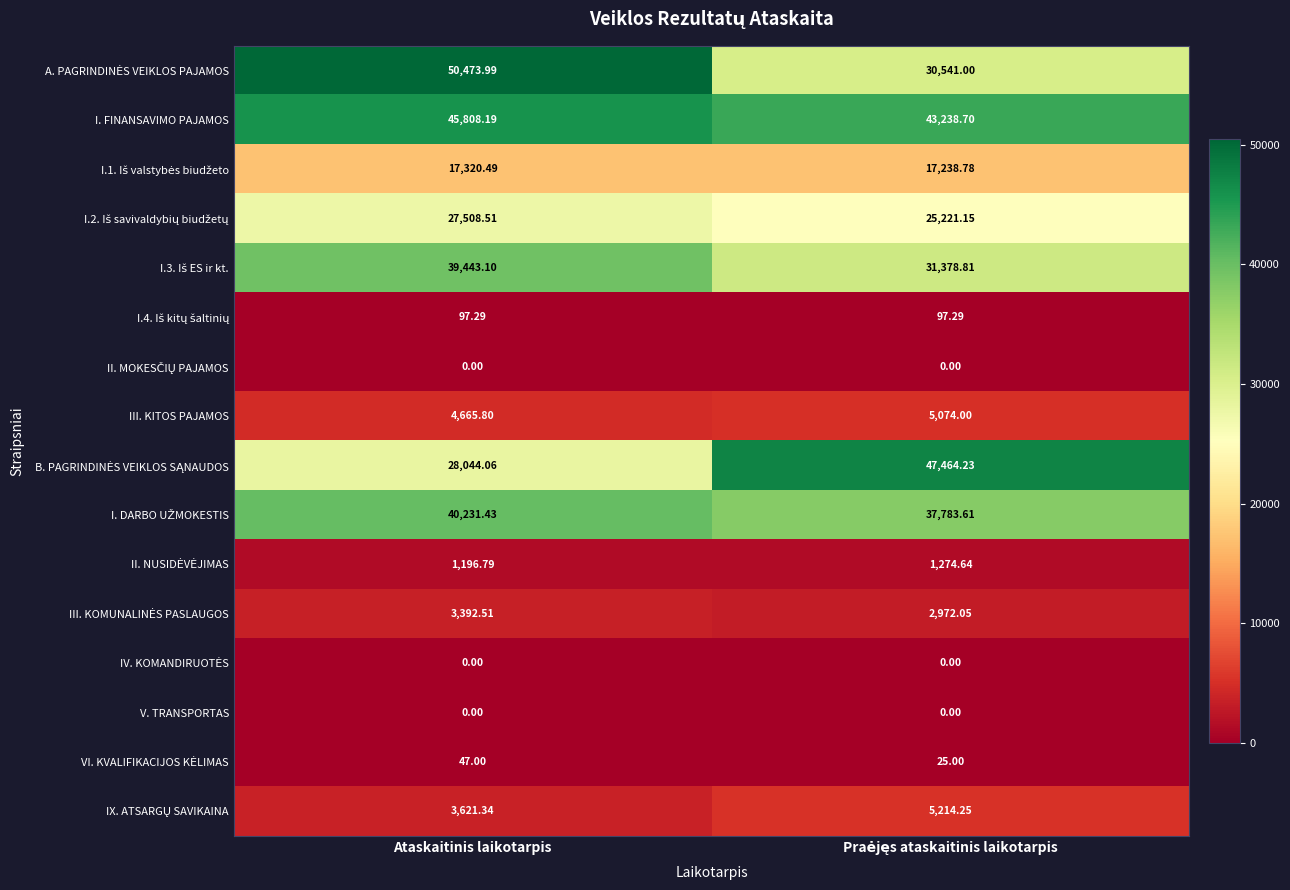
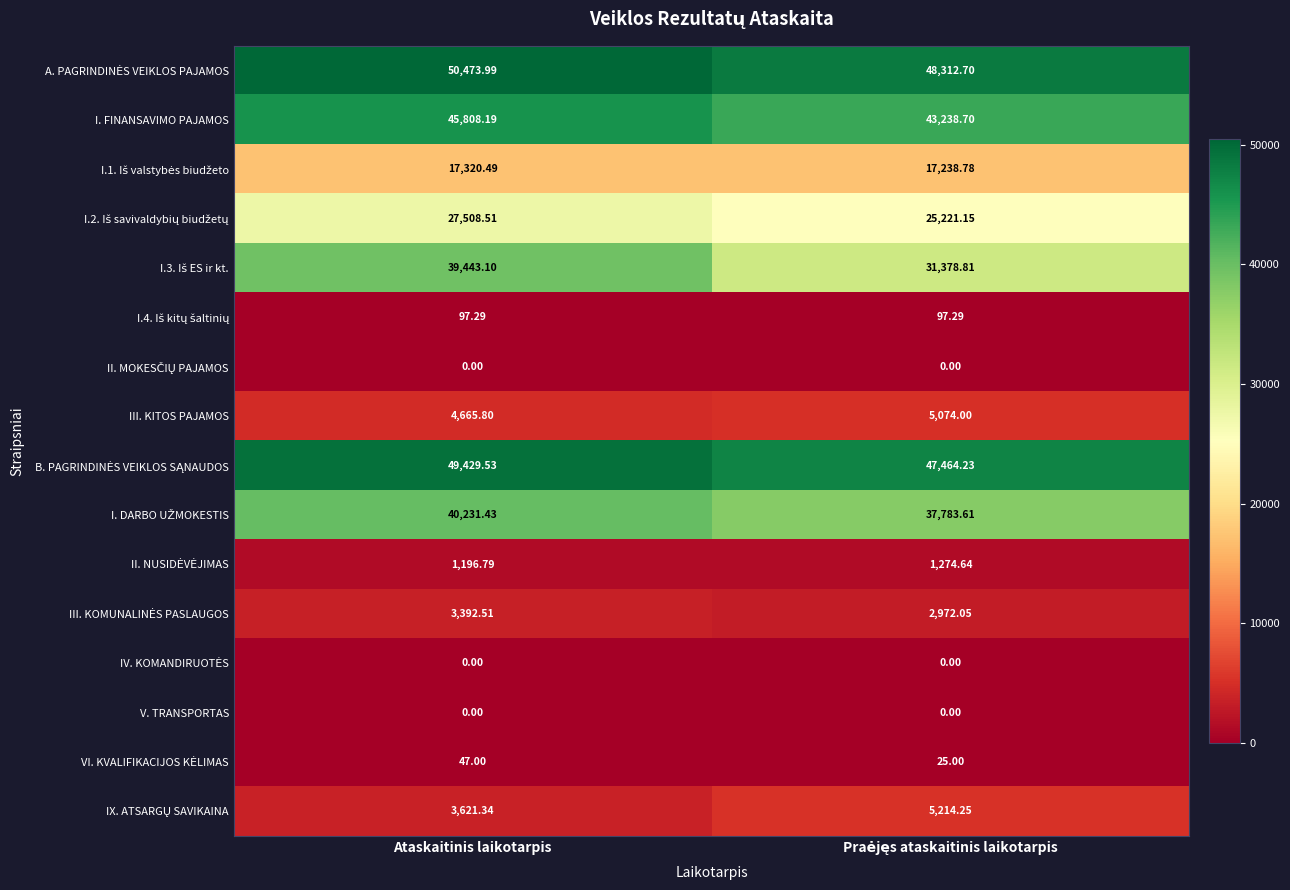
A. PAGRINDINĖS VEIKLOS PAJAMOS, Praėjęs ataskaitinis laikotarpis: 30,541.00 -> 48,312.70
B. PAGRINDINĖS VEIKLOS SĄNAUDOS, Ataskaitinis laikotarpis: 28,044.06 -> 49,429.53
